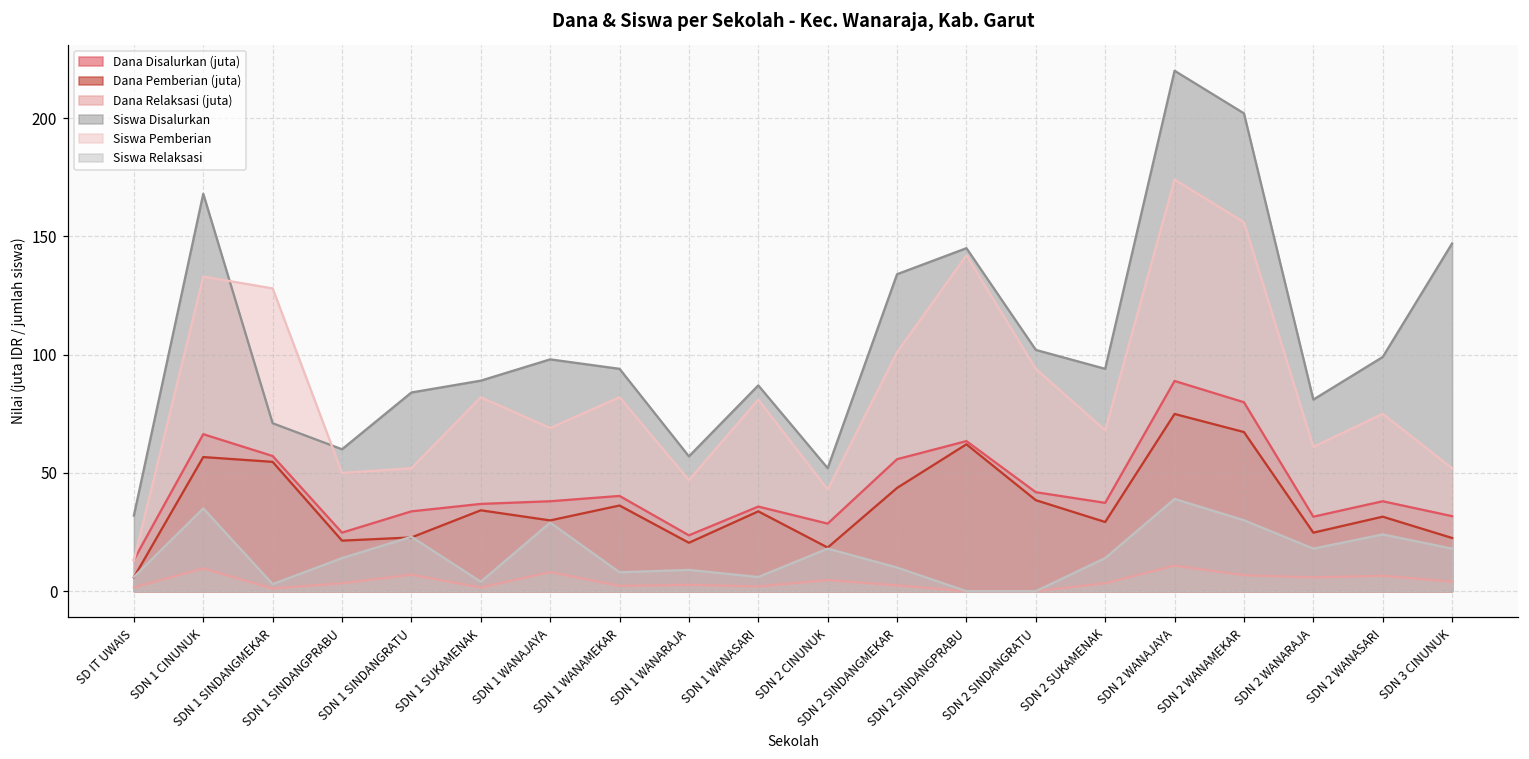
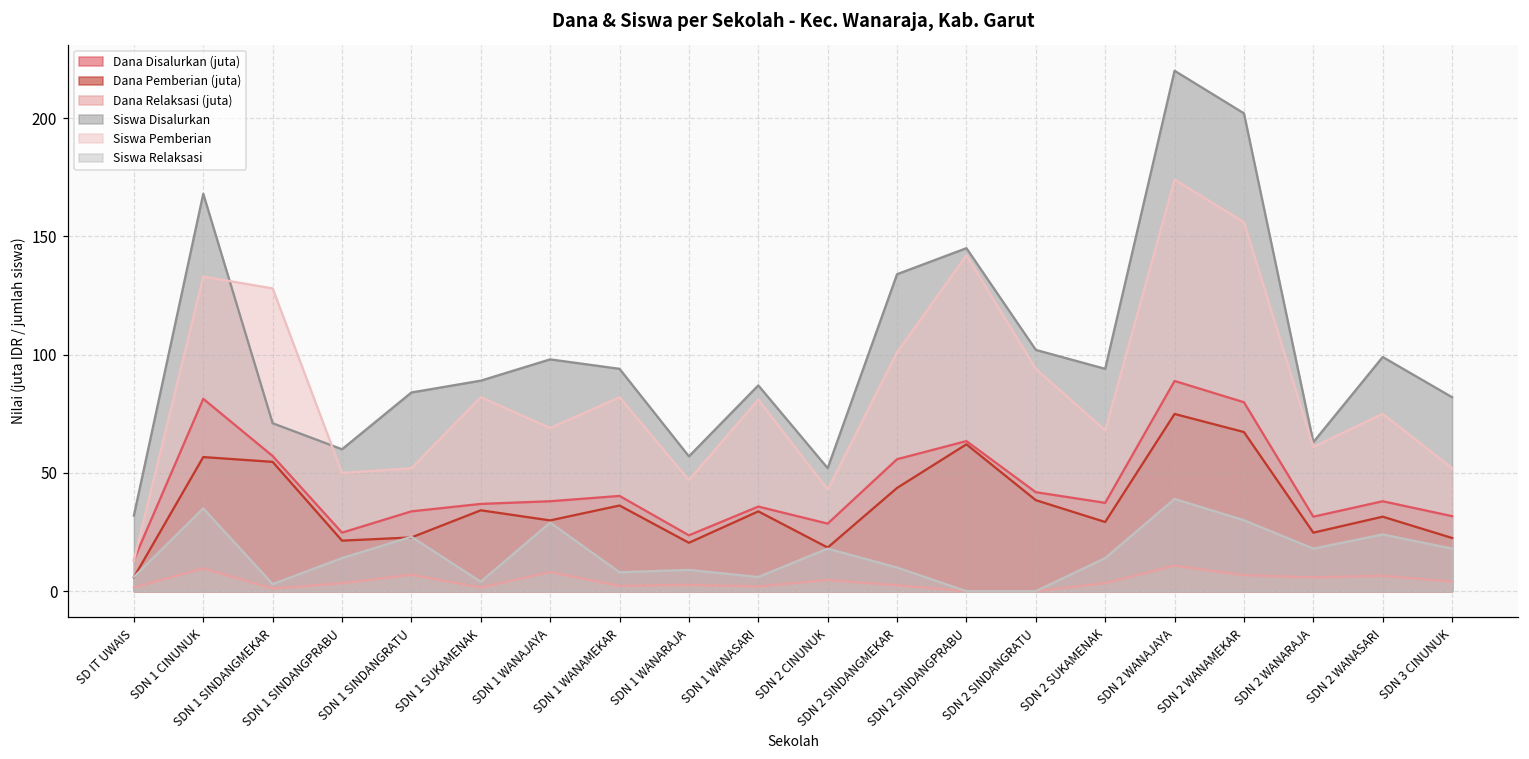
Dana Disalurkan (juta), SDN 1 CINUNUK: 66 -> 81
Siswa Disalurkan, SDN 2 WANARAJA: 81 -> 63
Siswa Disalurkan, SDN 3 CINUNUK: 147 -> 82
